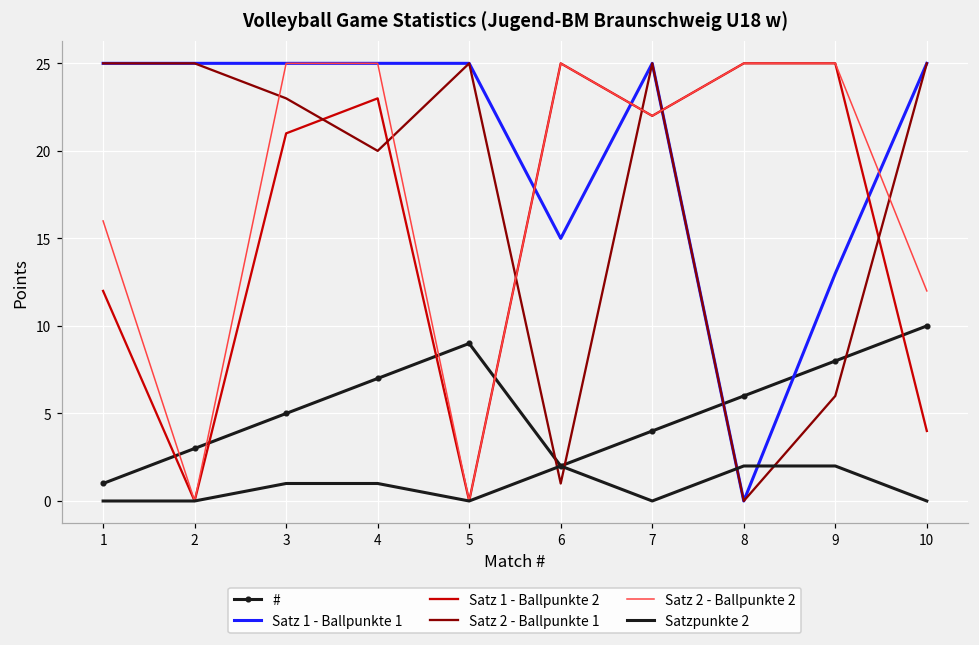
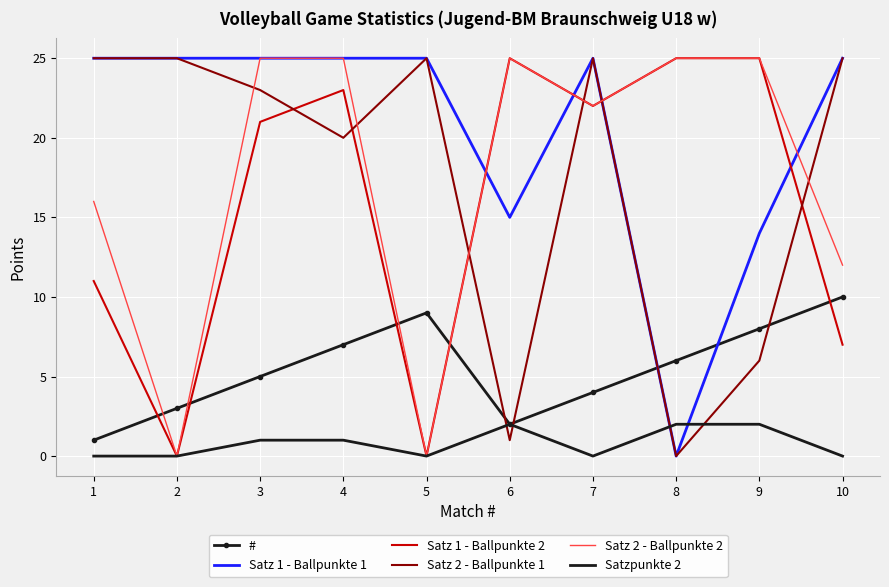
Satz 1 - Ballpunkte 2, 1: 12 -> 11
Satz 1 - Ballpunkte 1, 9: 13 -> 14
Satz 1 - Ballpunkte 2, 10: 4 -> 7
